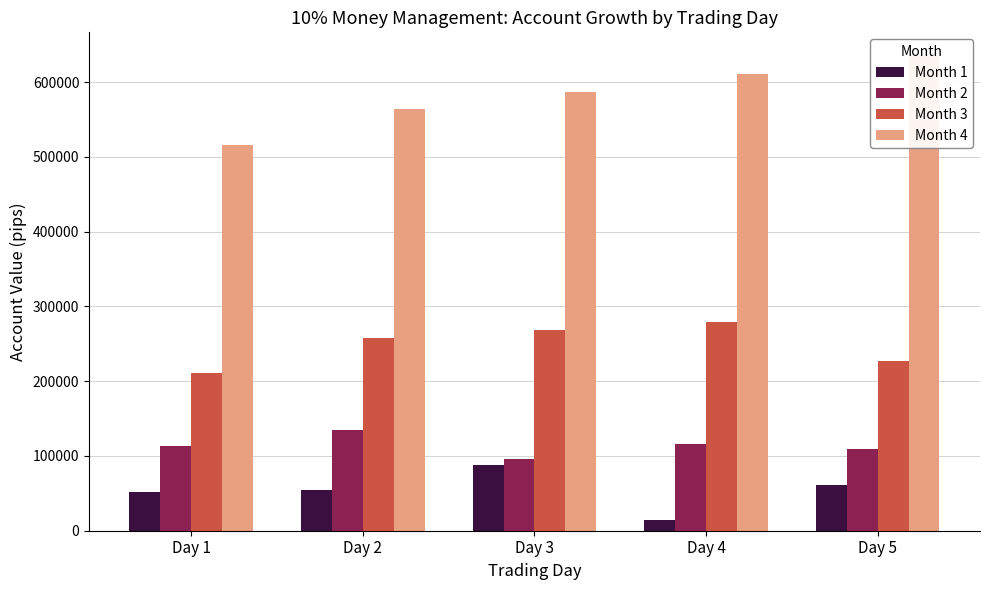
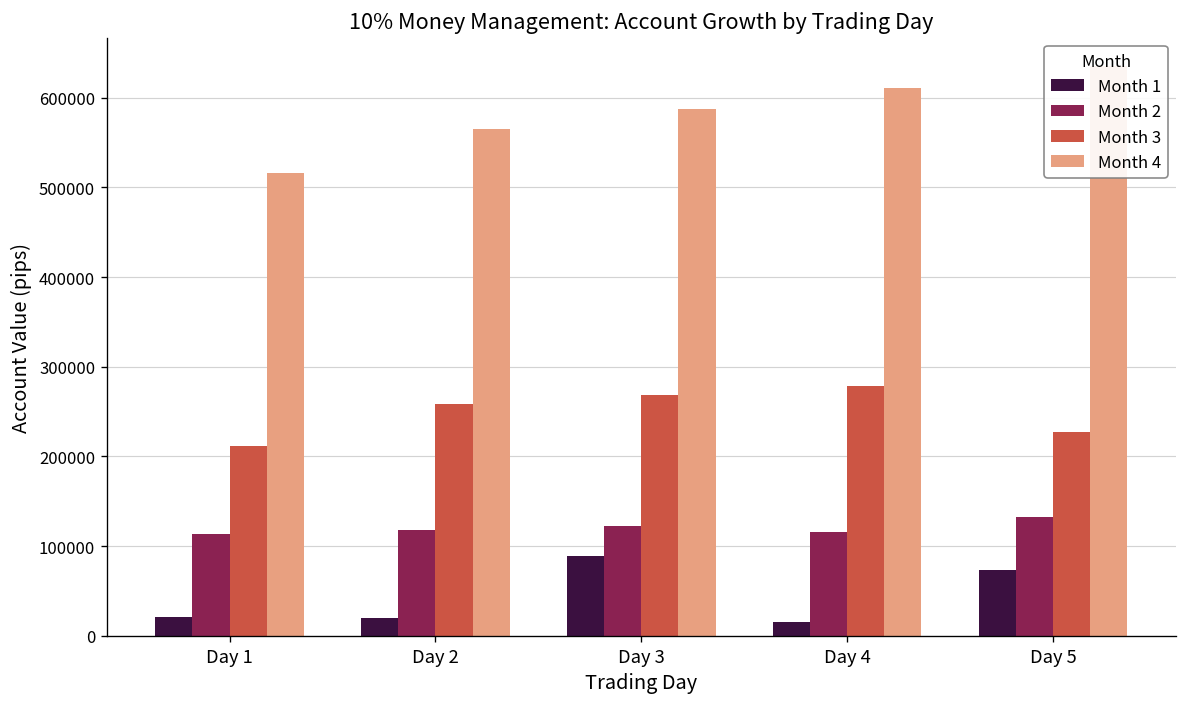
Month 1, Day 1: 50000 -> 20000
Month 1, Day 2: 50000 -> 20000
Month 2, Day 2: 130000 -> 120000
Month 2, Day 3: 100000 -> 120000
Month 1, Day 5: 60000 -> 70000
Month 2, Day 5: 110000 -> 130000
